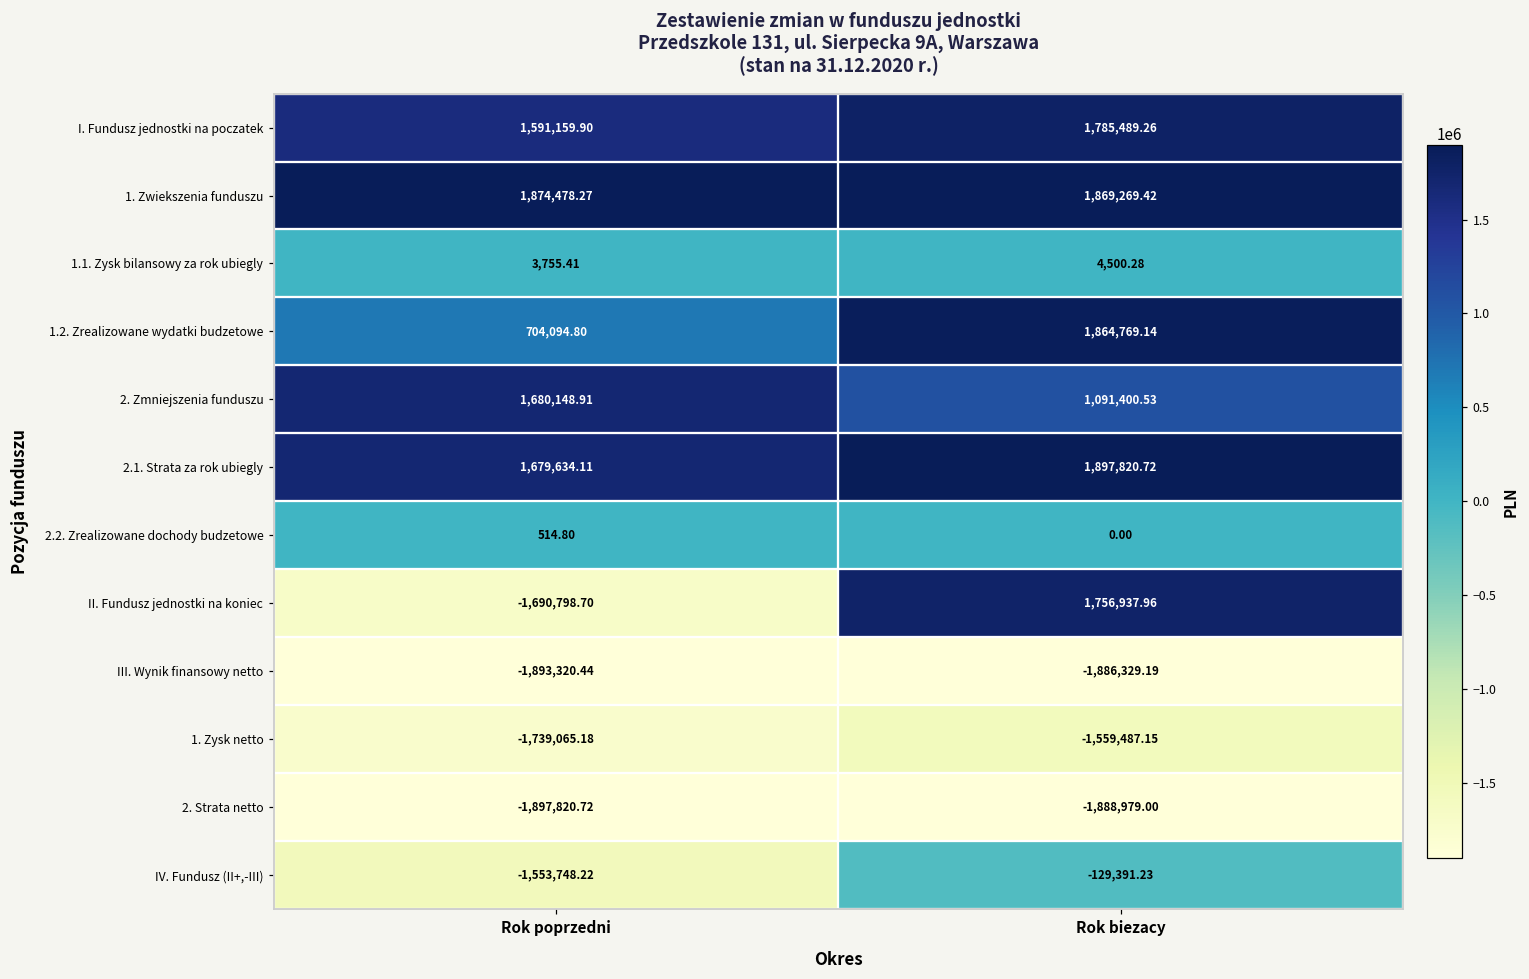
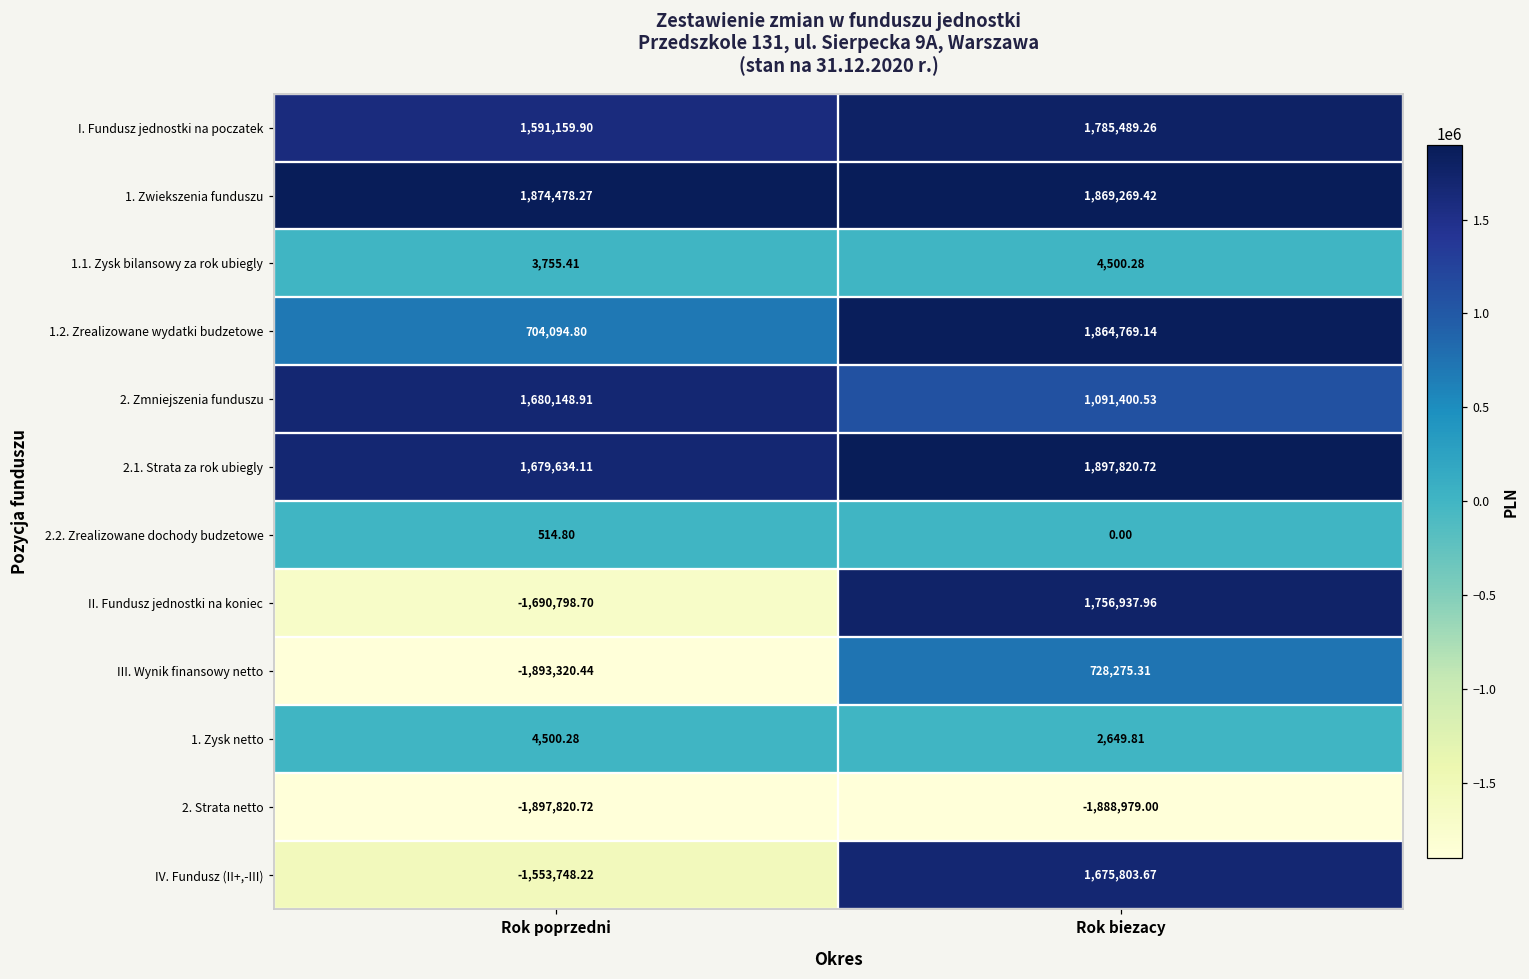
III. Wynik finansowy netto, Rok biezacy: -1,886,329.19 -> 728,275.31
1. Zysk netto, Rok poprzedni: -1,739,065.18 -> 4,500.28
1. Zysk netto, Rok biezacy: -1,559,487.15 -> 2,649.81
IV. Fundusz (II+,-III), Rok biezacy: -129,391.23 -> 1,675,803.67
